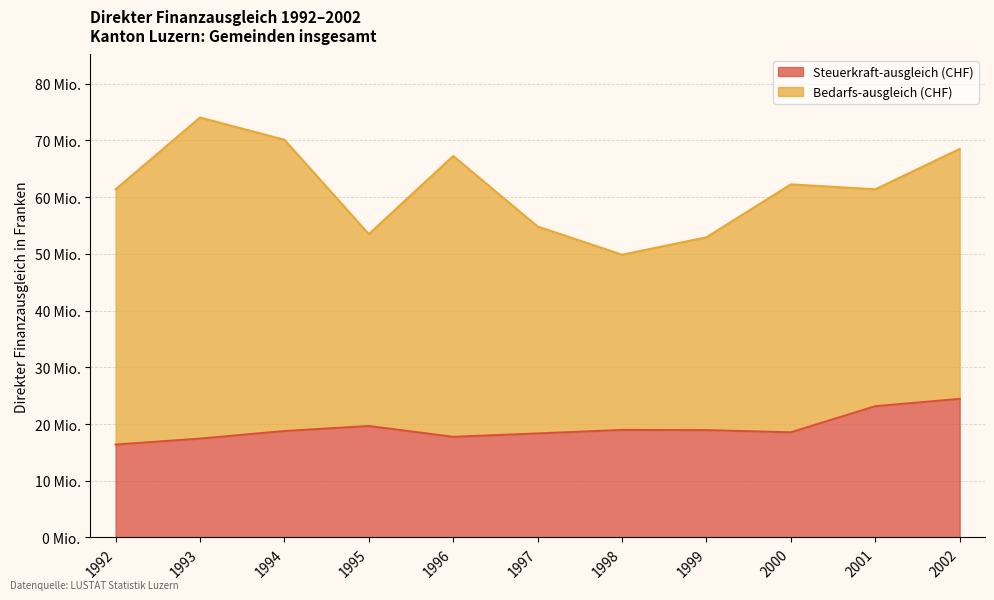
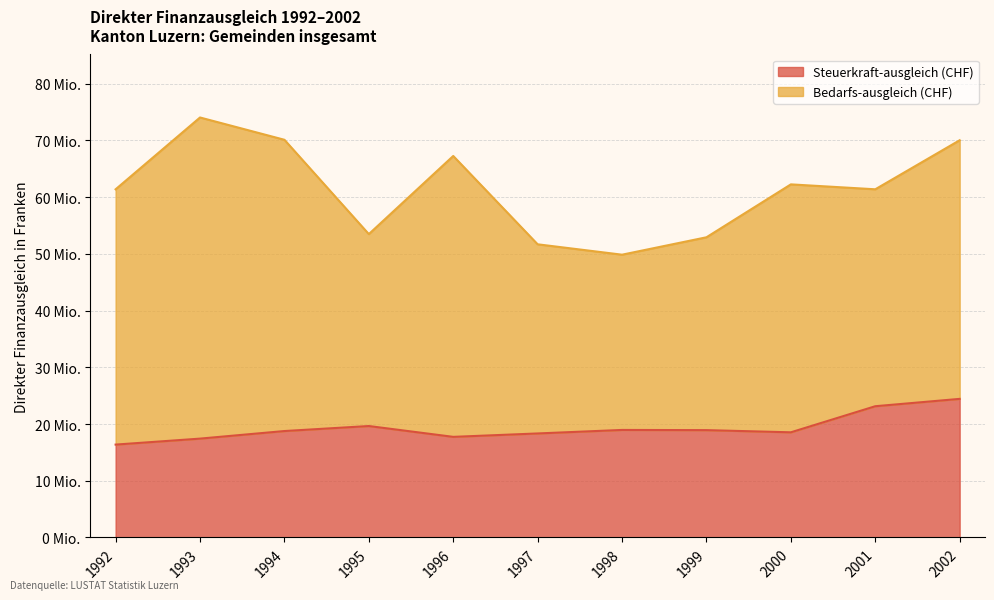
Bedarfs-ausgleich (CHF), 1997: 36 Mio. -> 33 Mio.
Bedarfs-ausgleich (CHF), 2002: 44 Mio. -> 46 Mio.
